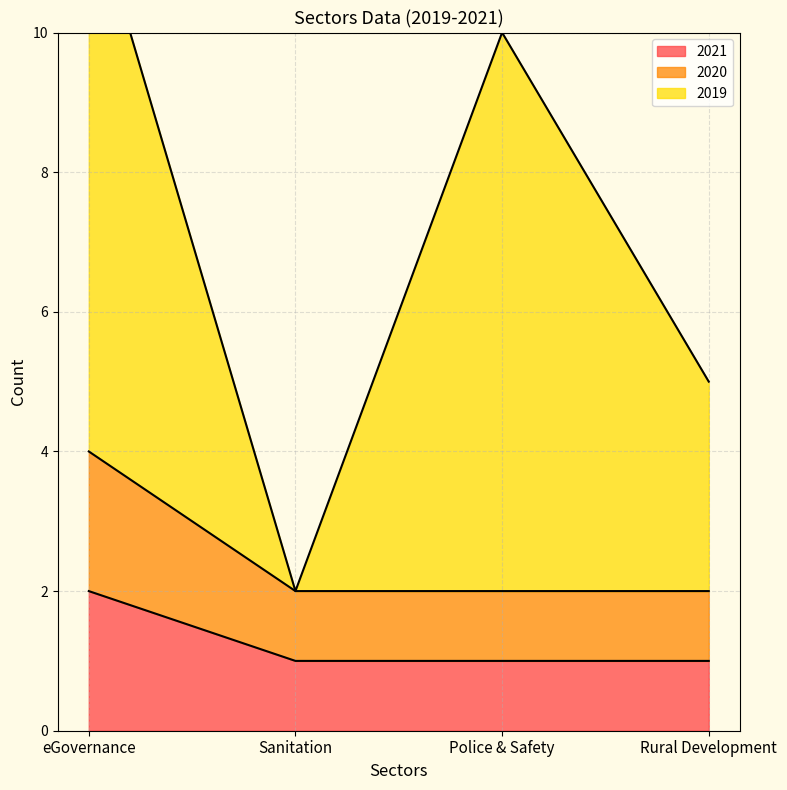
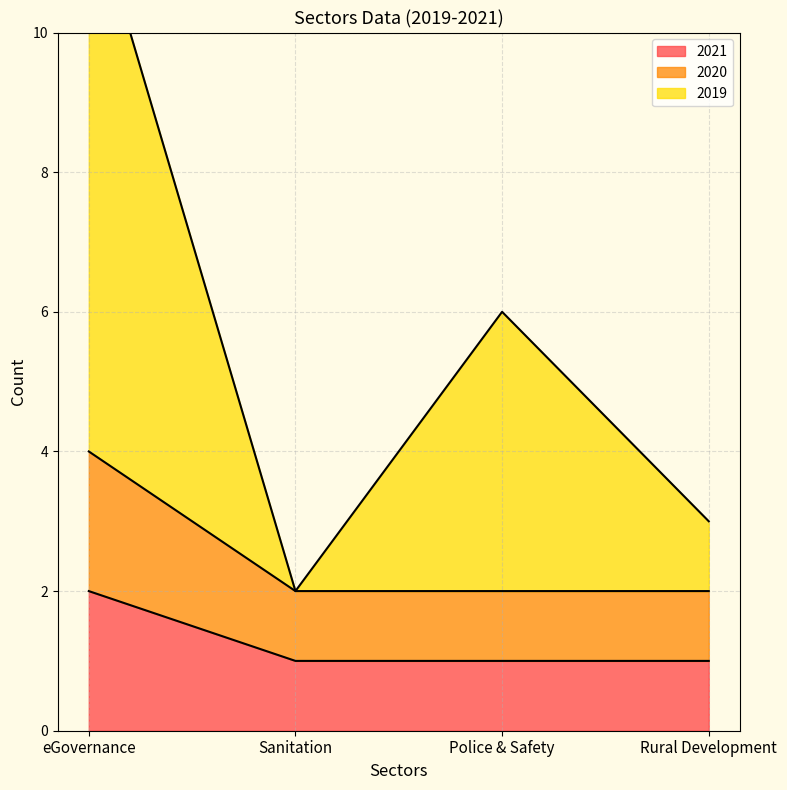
2019, Police & Safety: 8 -> 4
2019, Rural Development: 3 -> 1
